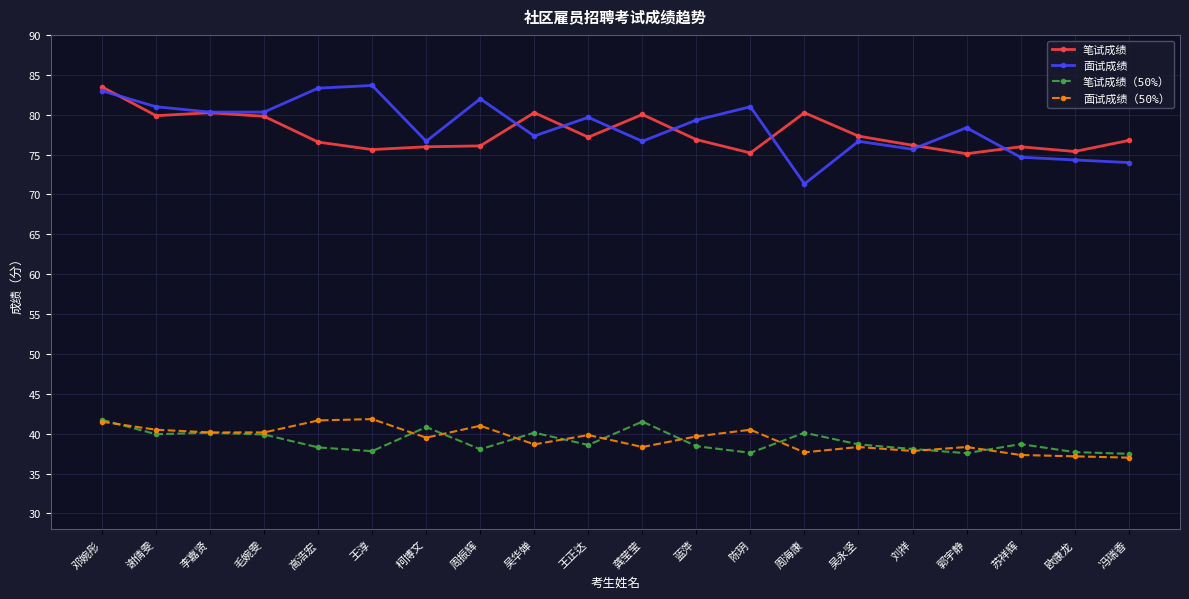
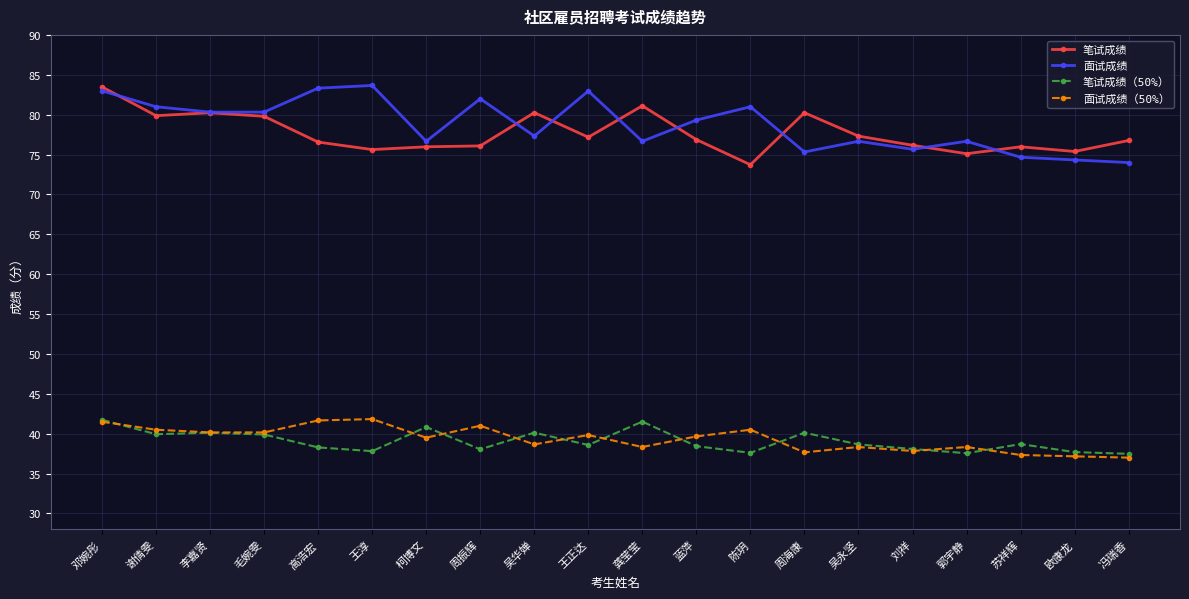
面试成绩, 王正达: 80 -> 83
笔试成绩, 龚莹莹: 80 -> 81
笔试成绩, 陈玥: 75 -> 74
面试成绩, 周海康: 71 -> 75
面试成绩, 郭宇静: 78 -> 77
